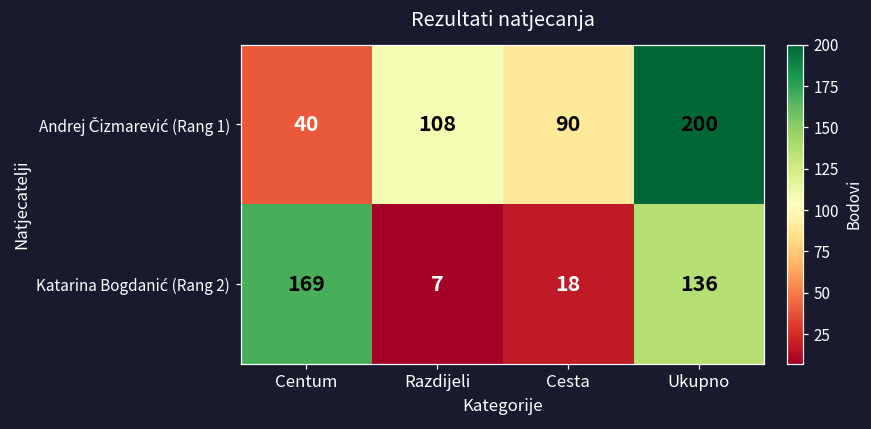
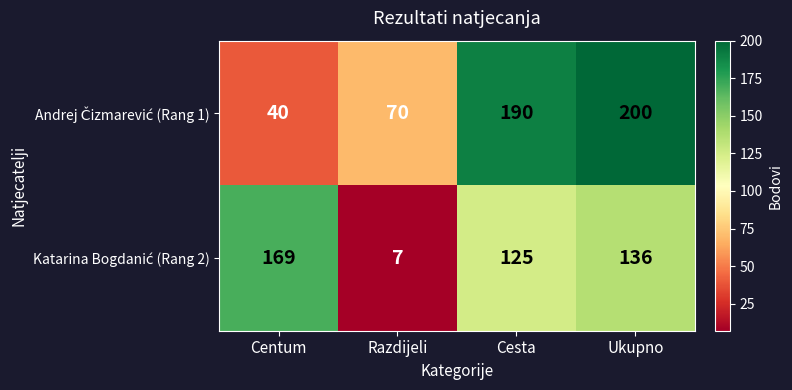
Andrej Čizmarević (Rang 1), Razdijeli: 108 -> 70
Andrej Čizmarević (Rang 1), Cesta: 90 -> 190
Katarina Bogdanić (Rang 2), Cesta: 18 -> 125
